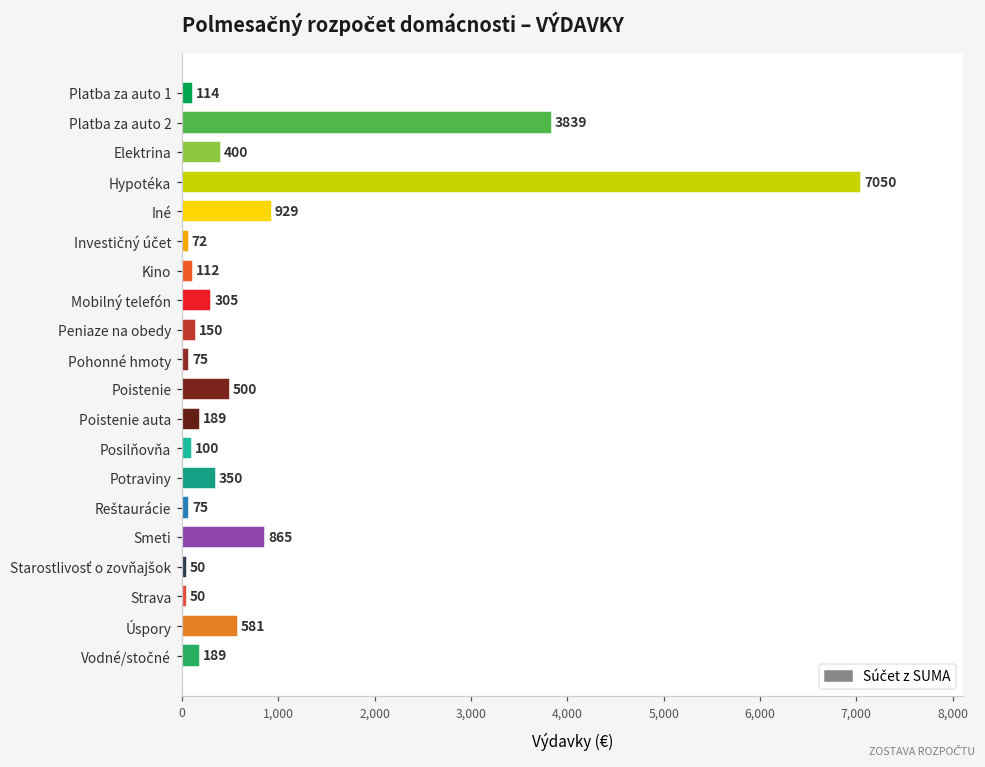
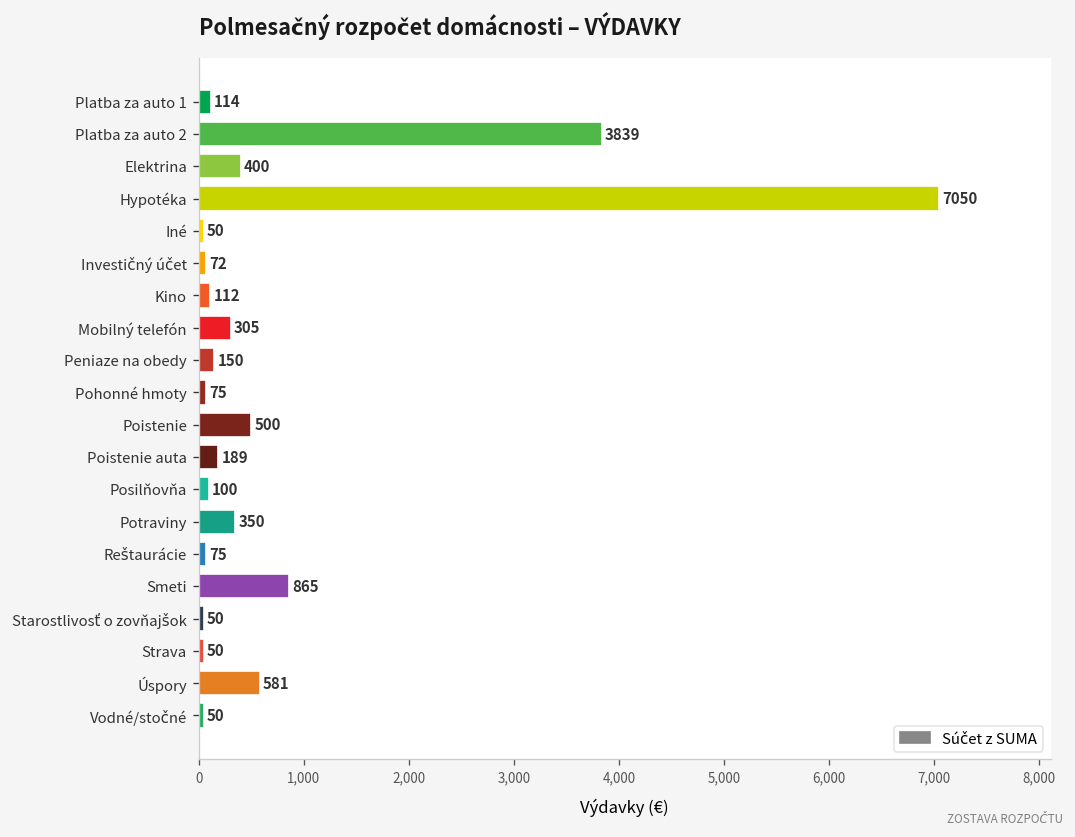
Iné: 929 -> 50
Vodné/stočné: 189 -> 50
